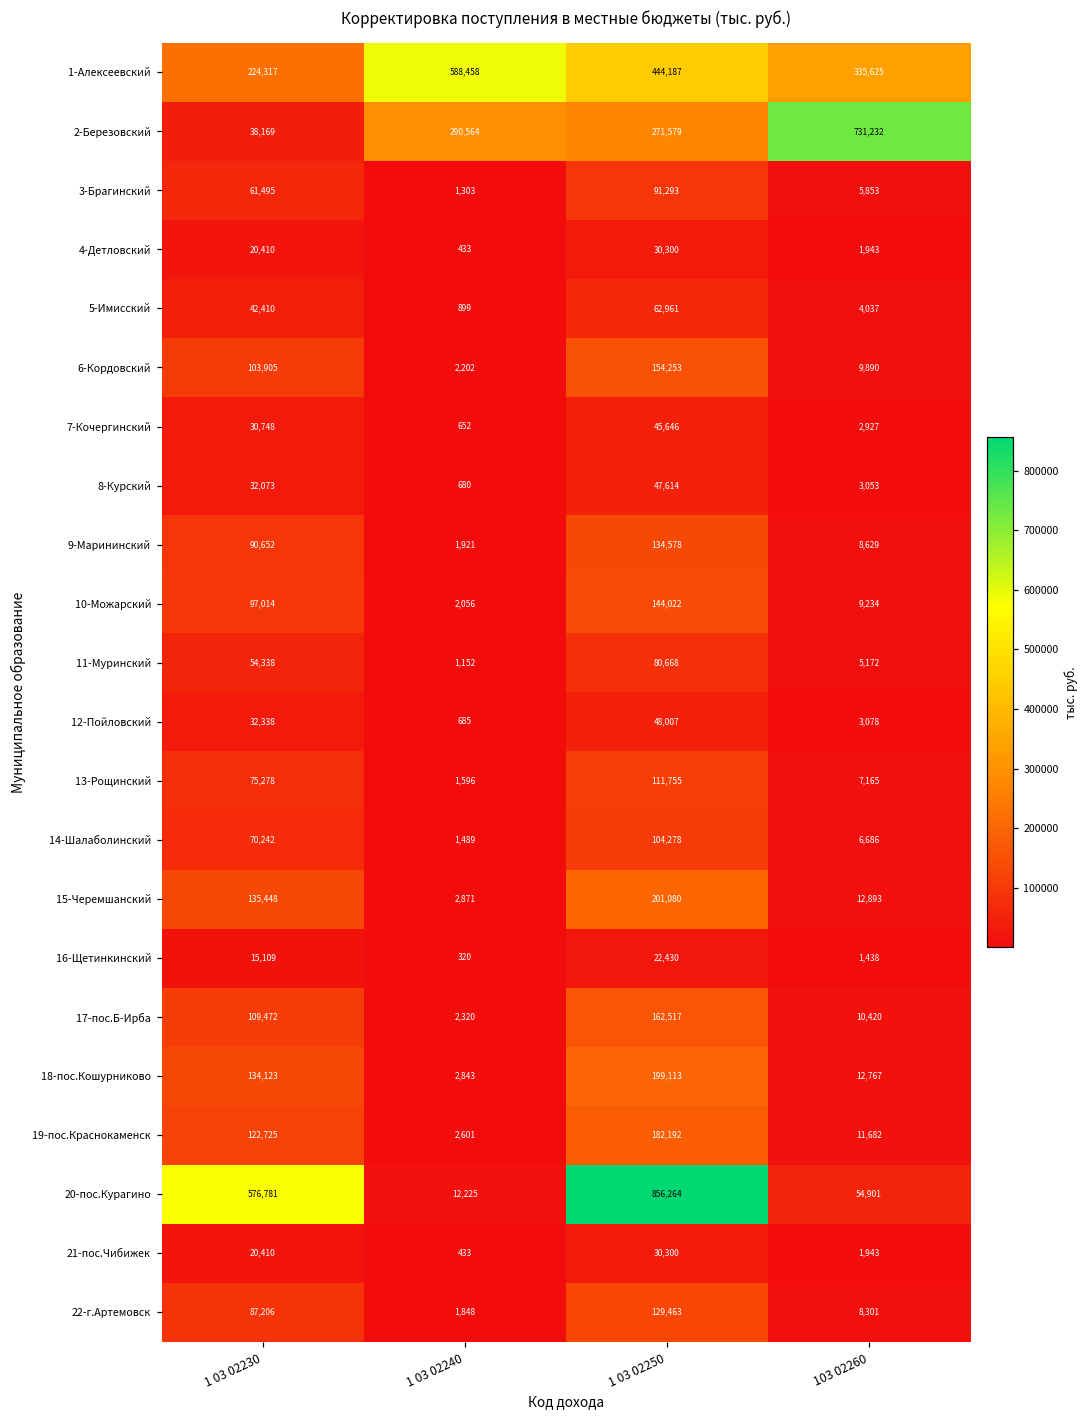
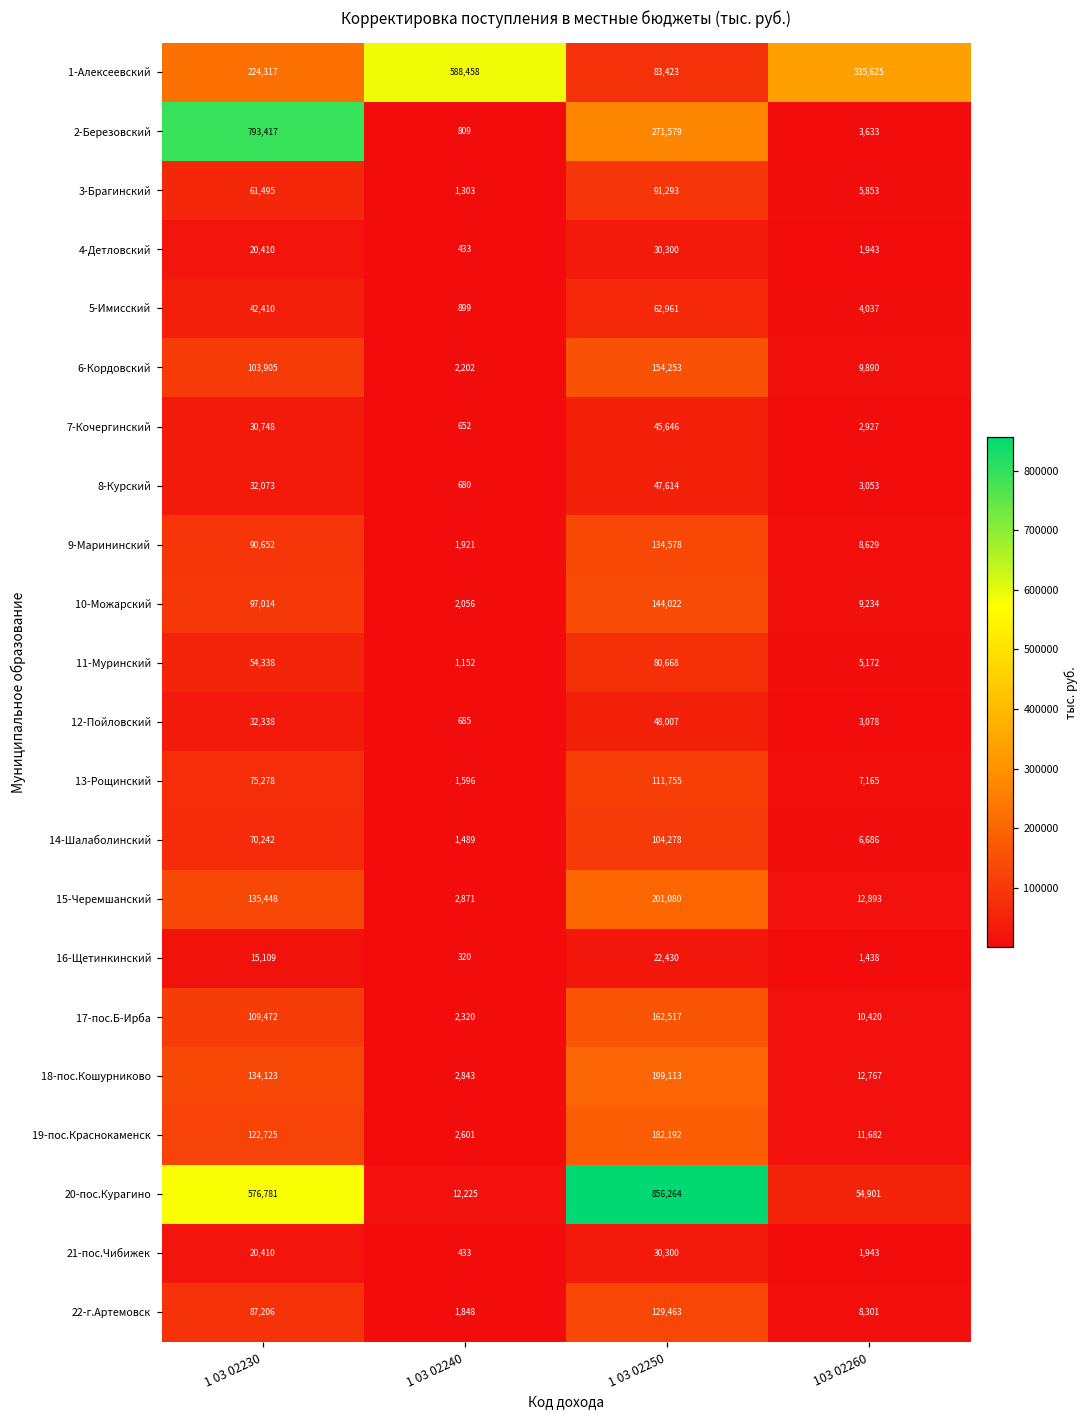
1-Алексеевский, 1 03 02250: 444,187 -> 83,423
2-Березовский, 1 03 02230: 38,169 -> 793,417
2-Березовский, 1 03 02240: 290,564 -> 809
2-Березовский, 103 02260: 731,232 -> 3,633
